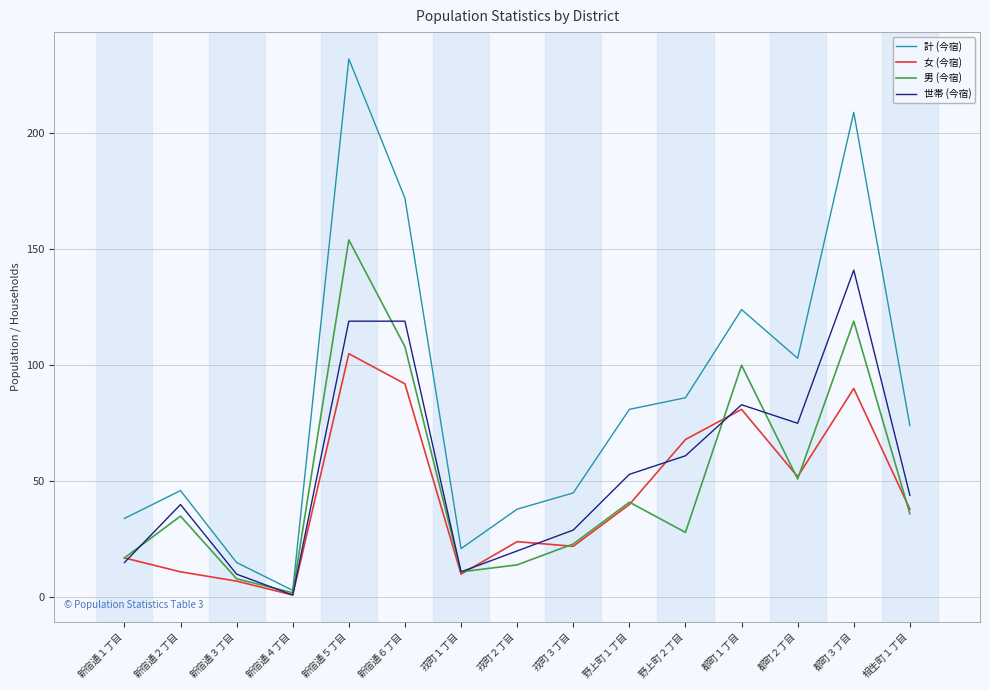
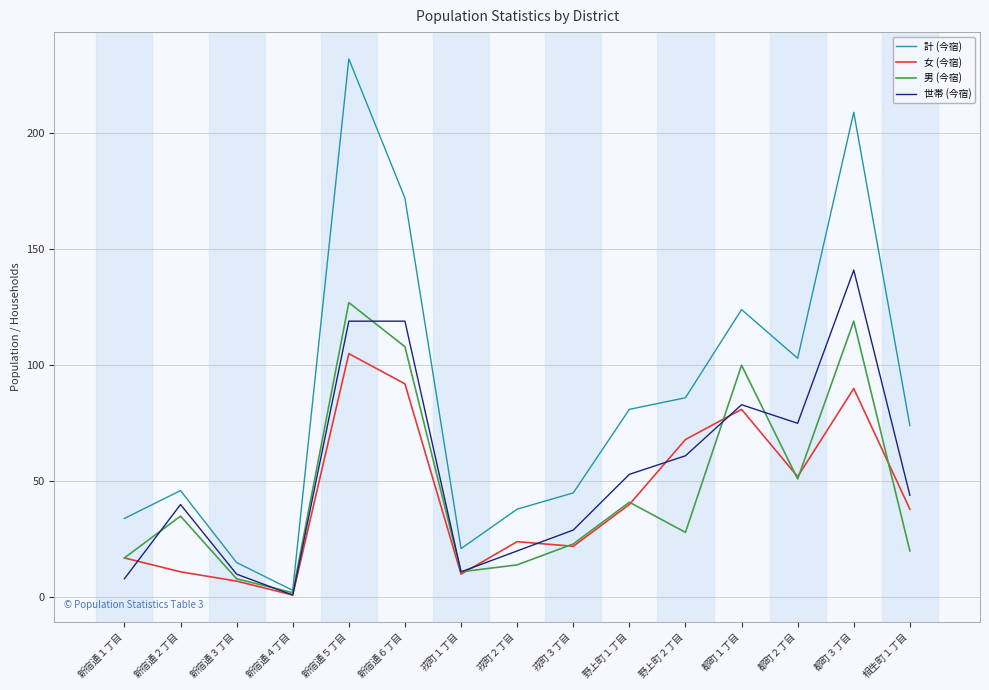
世帯 (今宿), 新宿通１丁目: 15 -> 8
男 (今宿), 新宿通５丁目: 154 -> 127
男 (今宿), 相生町１丁目: 36 -> 20
